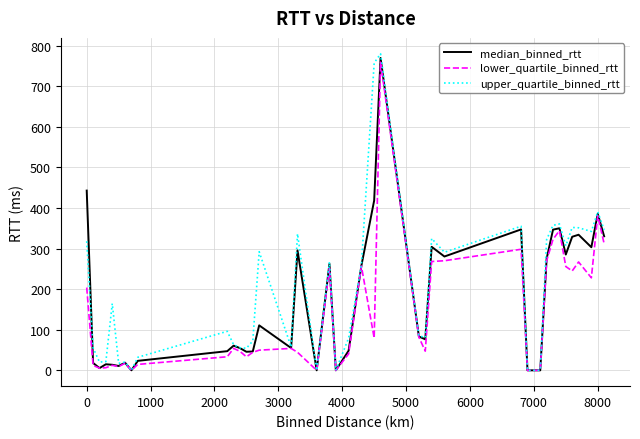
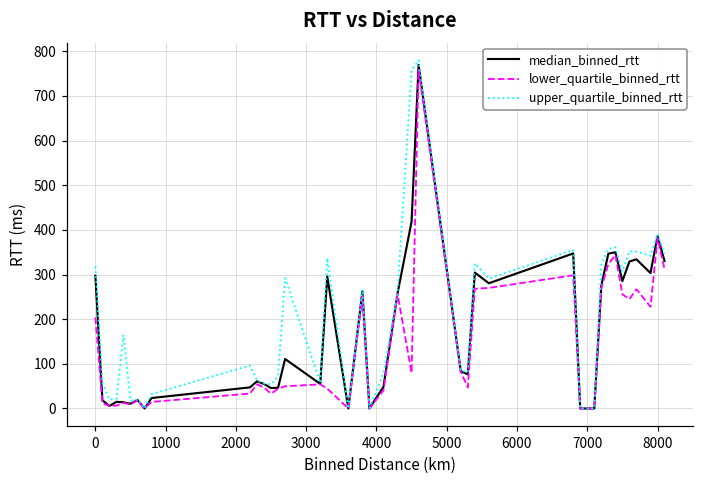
median_binned_rtt, 0: 440 -> 300
